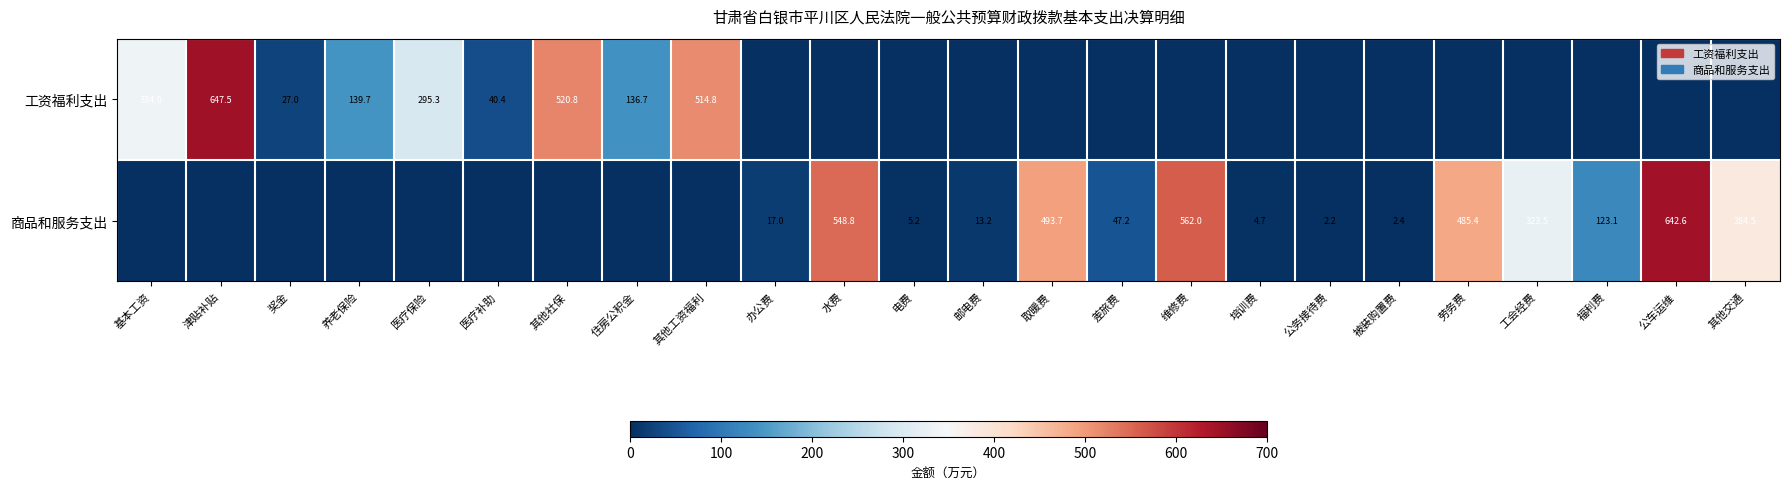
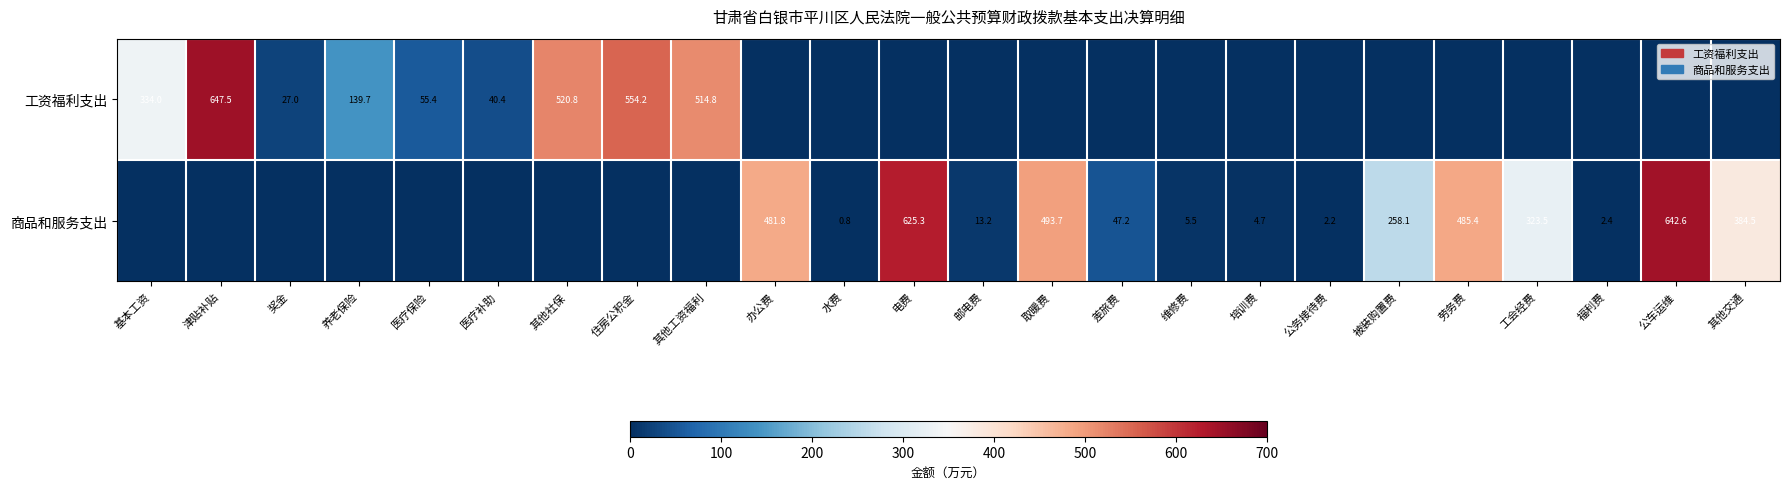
工资福利支出, 医疗保险: 295.3 -> 55.4
工资福利支出, 住房公积金: 136.7 -> 554.2
商品和服务支出, 办公费: 17.0 -> 481.8
商品和服务支出, 水费: 548.8 -> 0.8
商品和服务支出, 电费: 5.2 -> 625.3
商品和服务支出, 维修费: 562.0 -> 5.5
商品和服务支出, 被装购置费: 2.4 -> 258.1
商品和服务支出, 福利费: 123.1 -> 2.4
